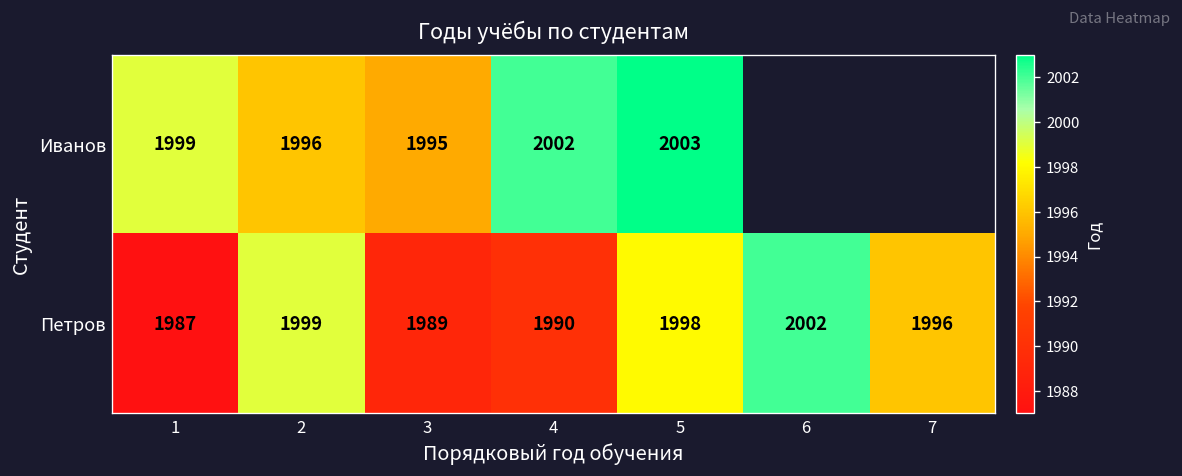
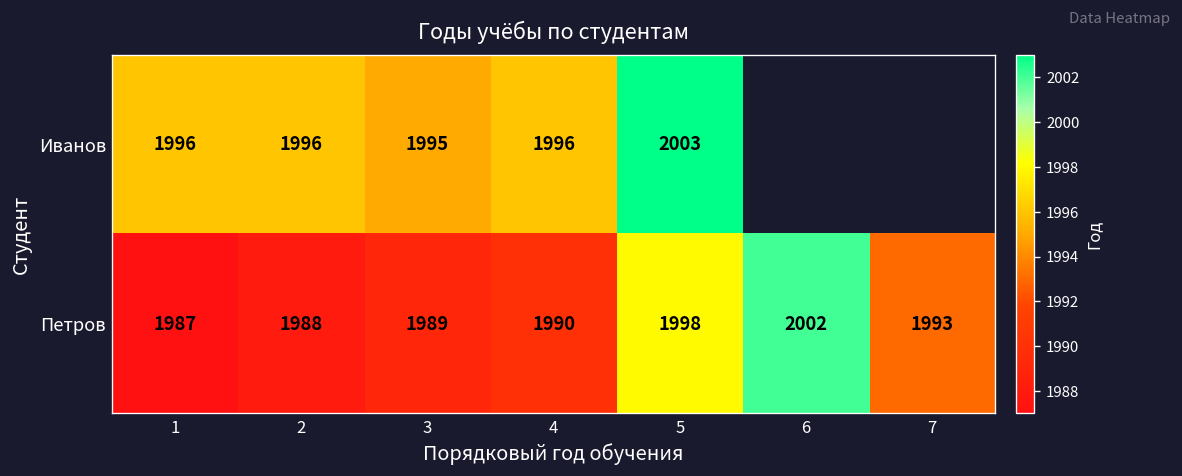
Иванов, 1: 1999 -> 1996
Иванов, 4: 2002 -> 1996
Петров, 2: 1999 -> 1988
Петров, 7: 1996 -> 1993
